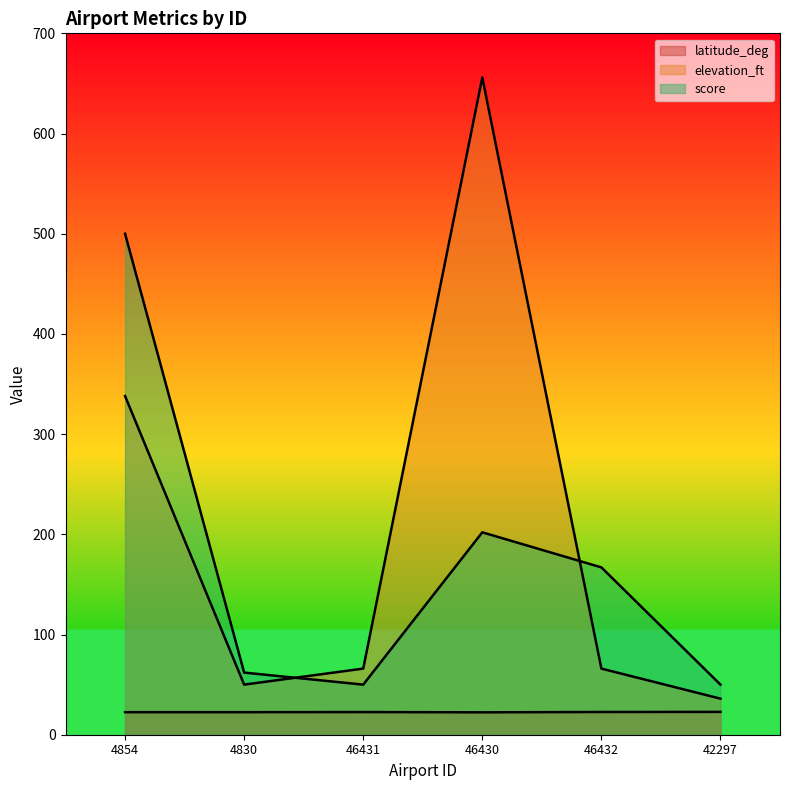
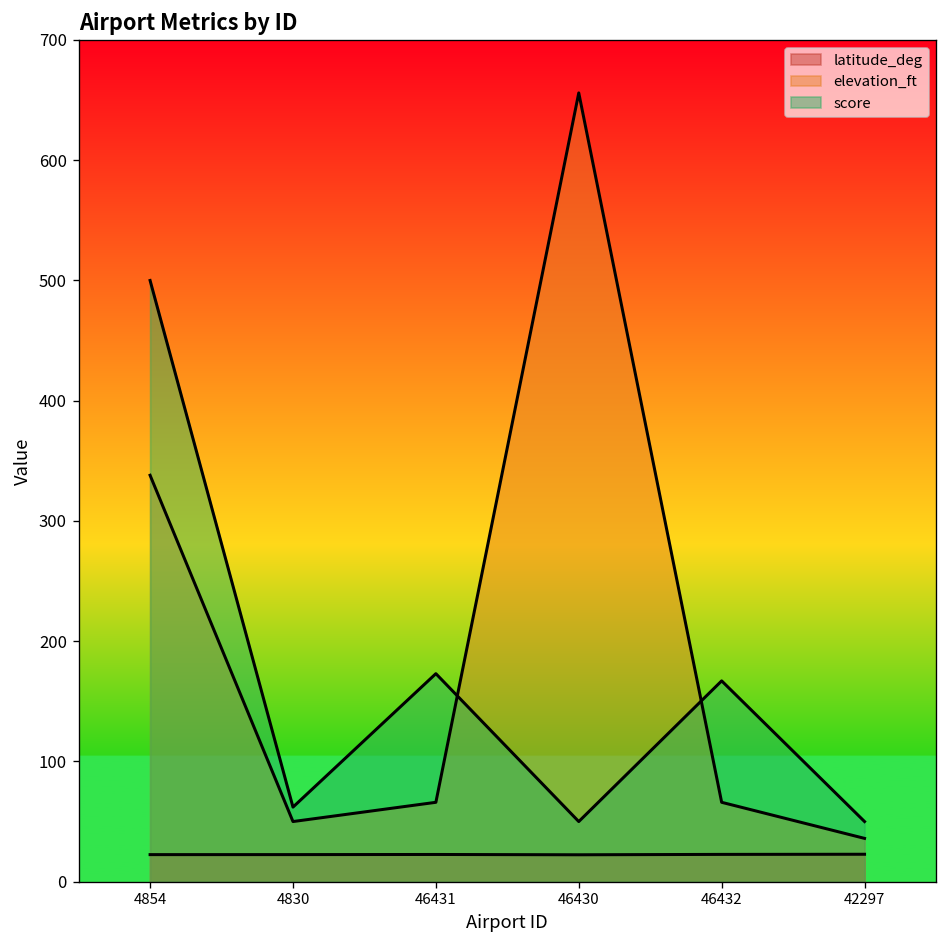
score, 46431: 50 -> 173
score, 46430: 202 -> 50
